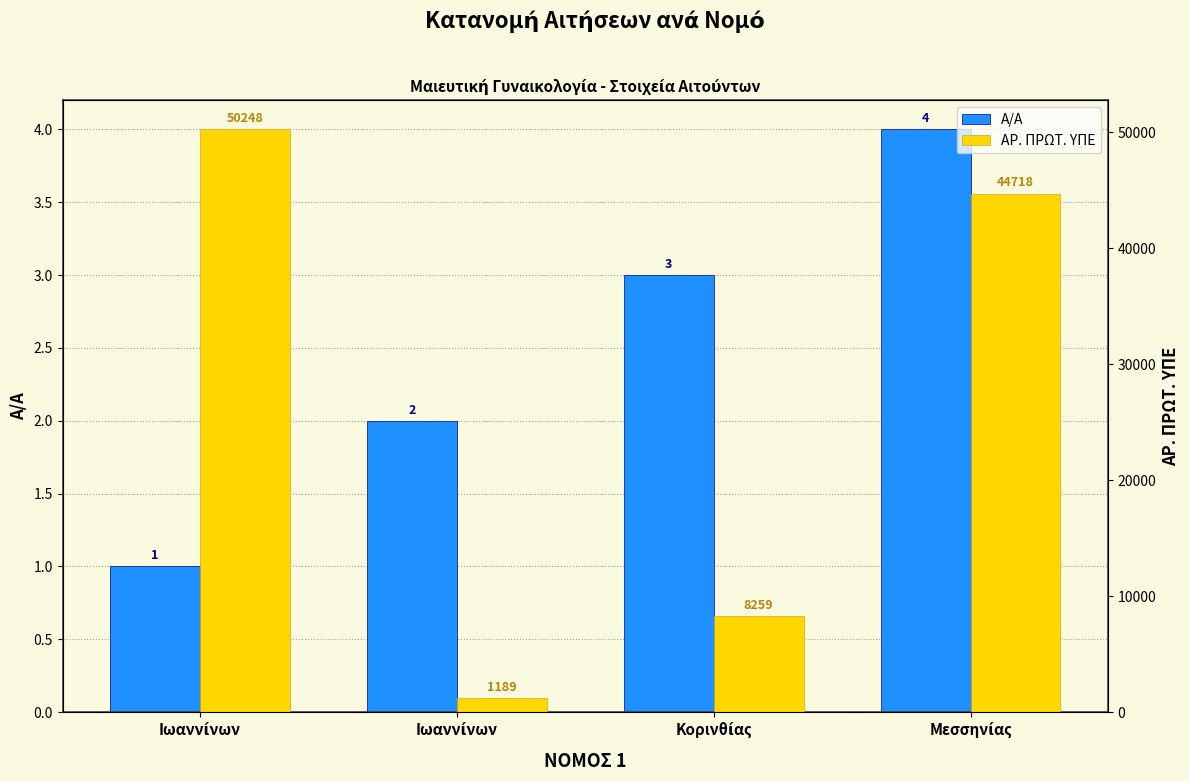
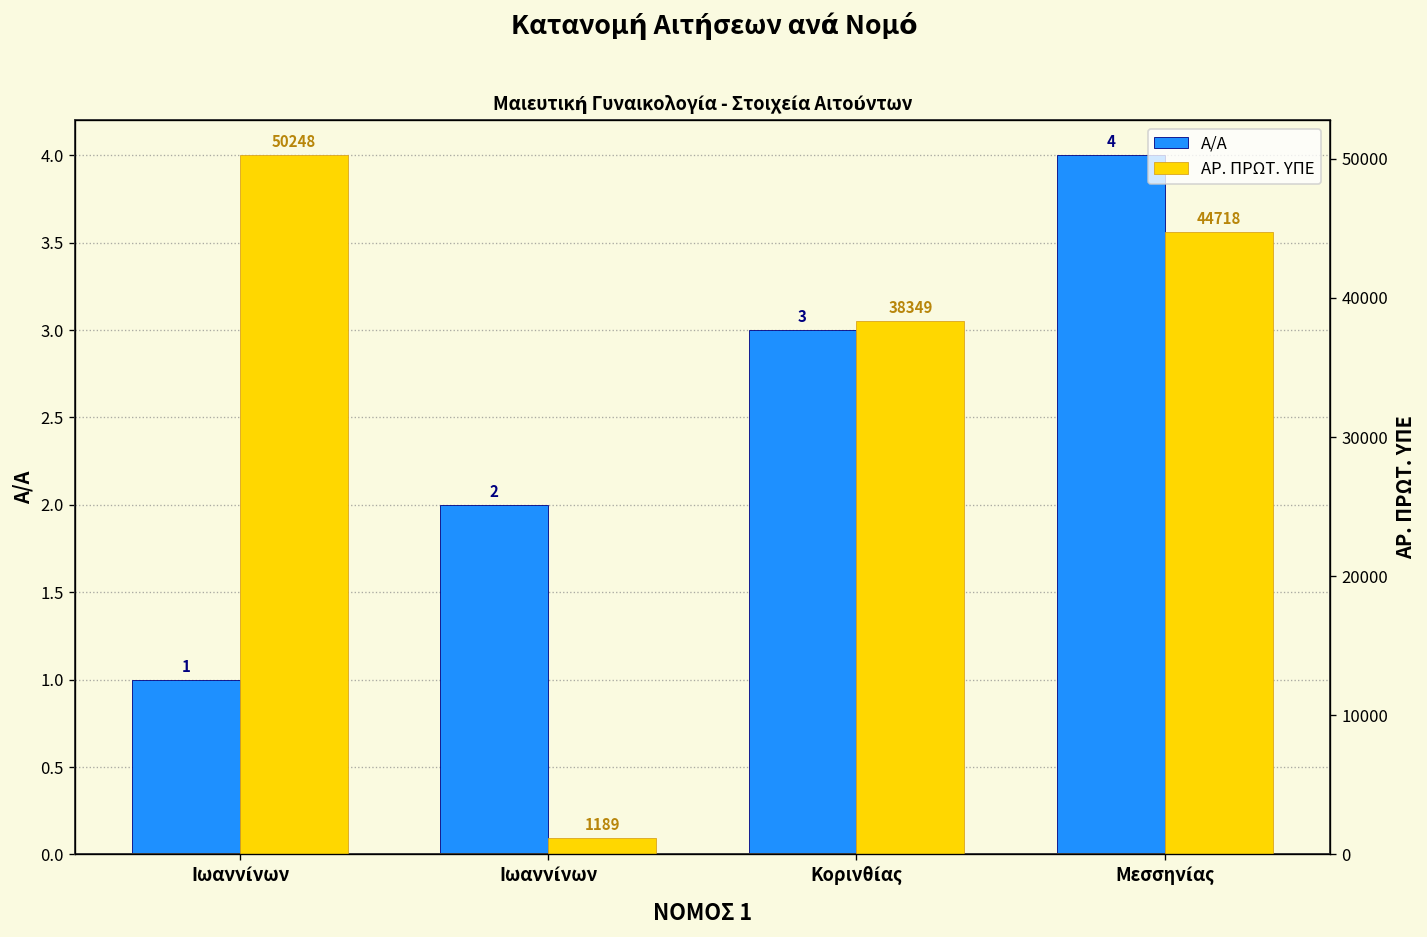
ΑΡ. ΠΡΩΤ. ΥΠΕ, Κορινθίας: 8259 -> 38349
